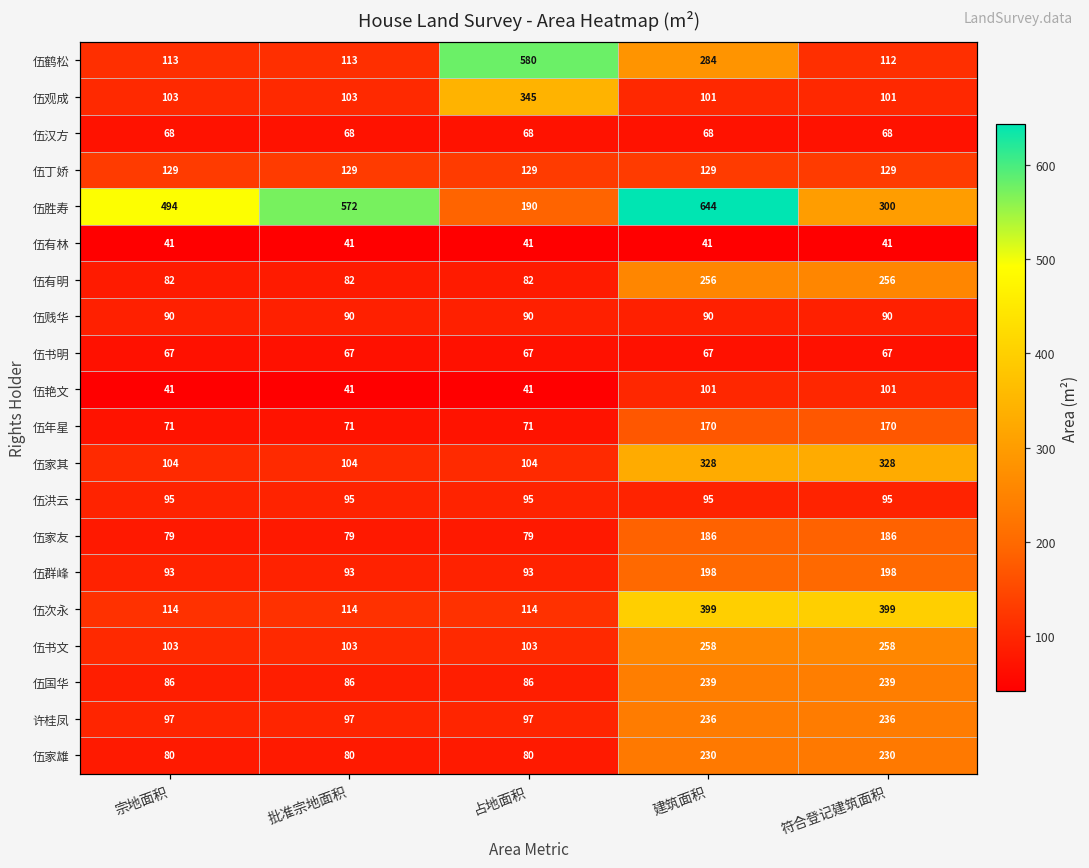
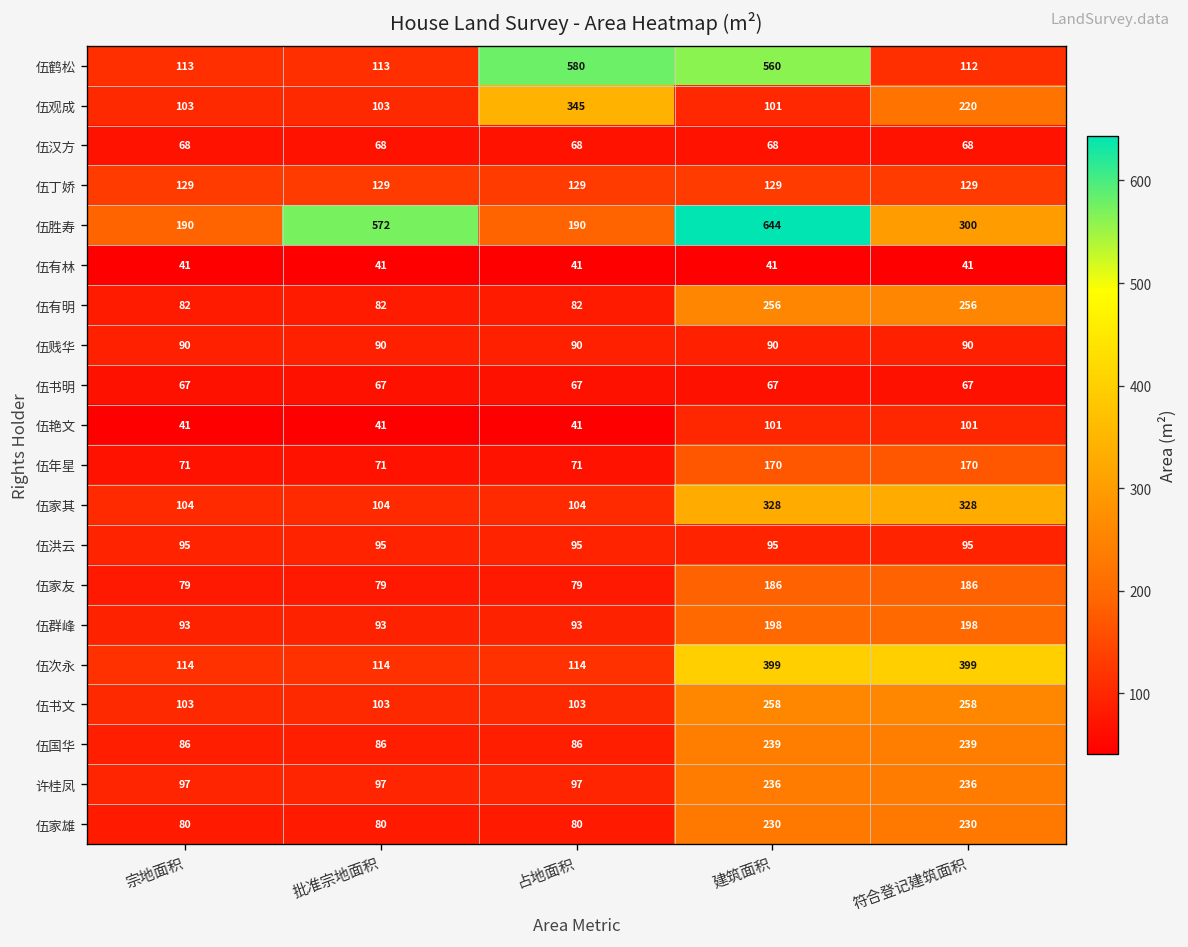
伍鹤松, 建筑面积: 284 -> 560
伍观成, 符合登记建筑面积: 101 -> 220
伍胜寿, 宗地面积: 494 -> 190
